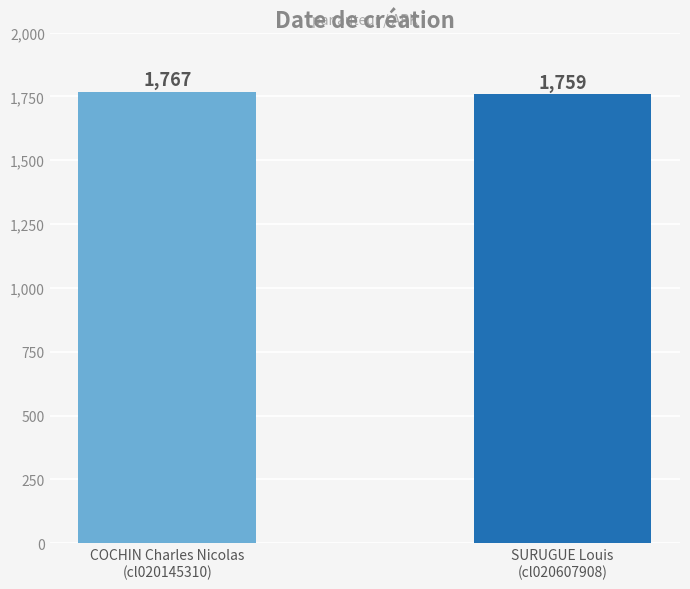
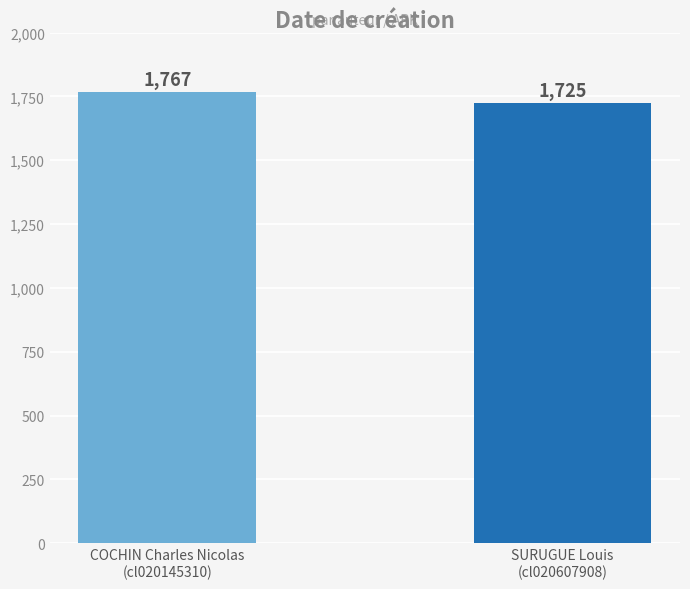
SURUGUE Louis (cl020607908): 1,759 -> 1,725
